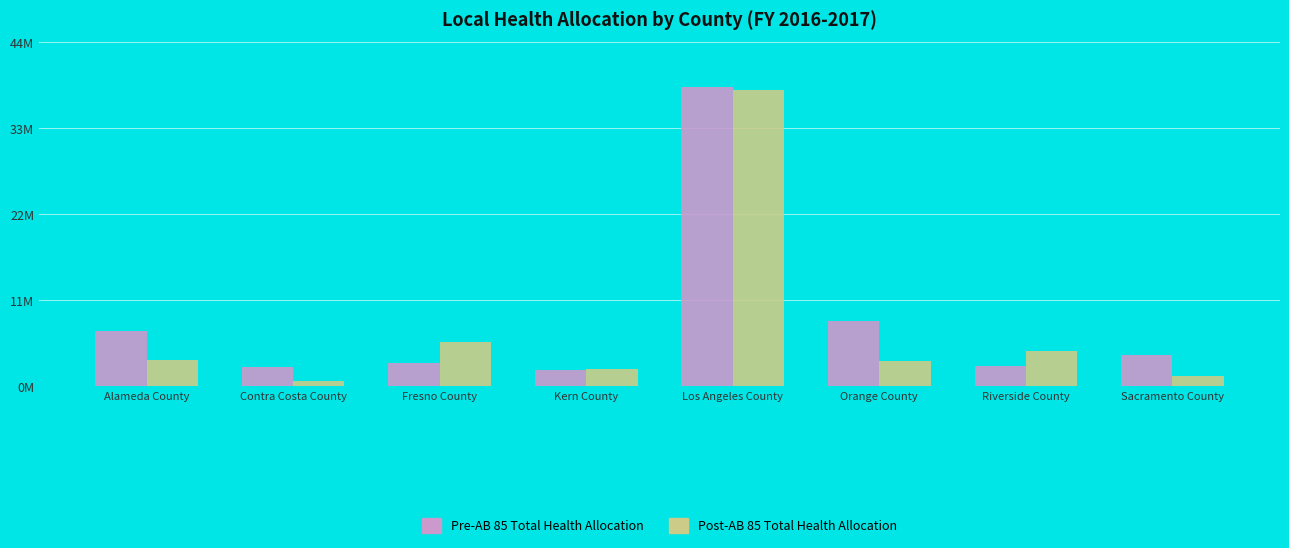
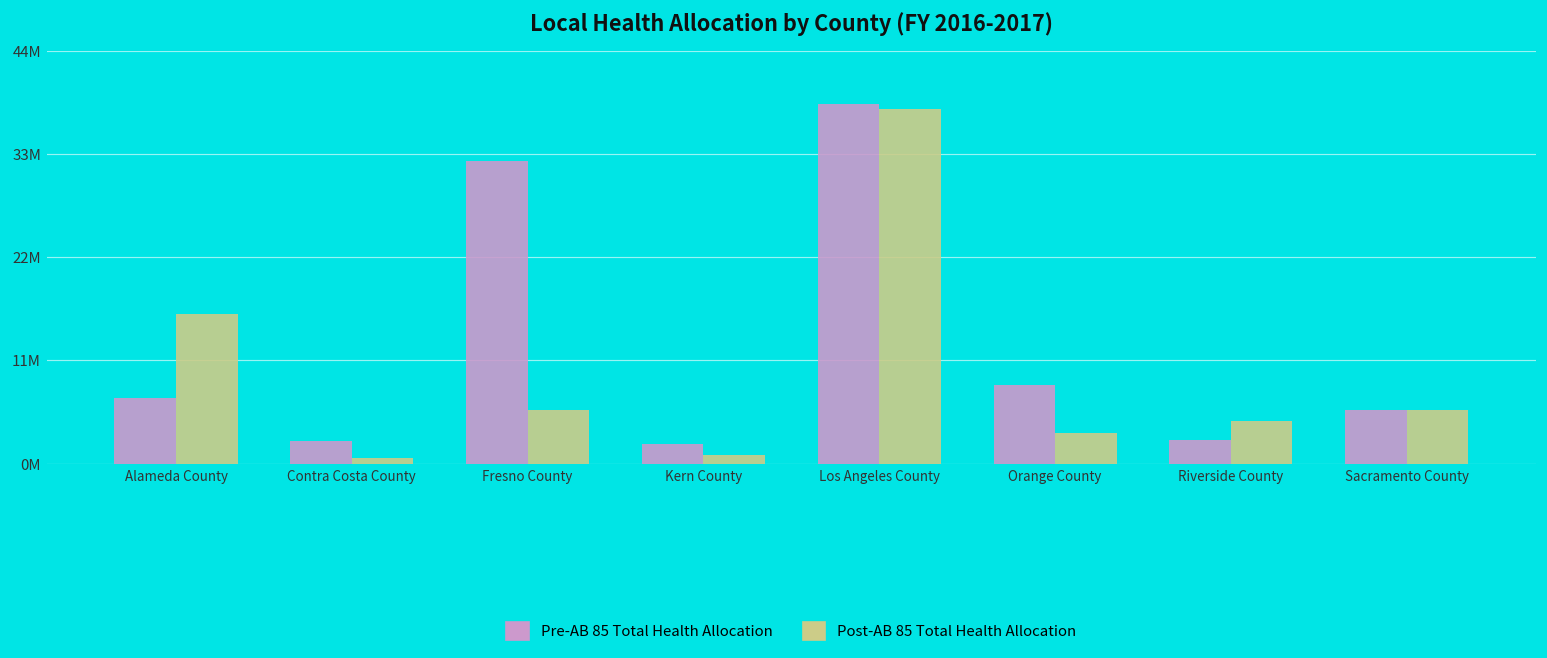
Post-AB 85 Total Health Allocation, Alameda County: 3000000 -> 16000000
Pre-AB 85 Total Health Allocation, Fresno County: 3000000 -> 32000000
Post-AB 85 Total Health Allocation, Kern County: 2000000 -> 1000000
Pre-AB 85 Total Health Allocation, Sacramento County: 4000000 -> 6000000
Post-AB 85 Total Health Allocation, Sacramento County: 1000000 -> 6000000
